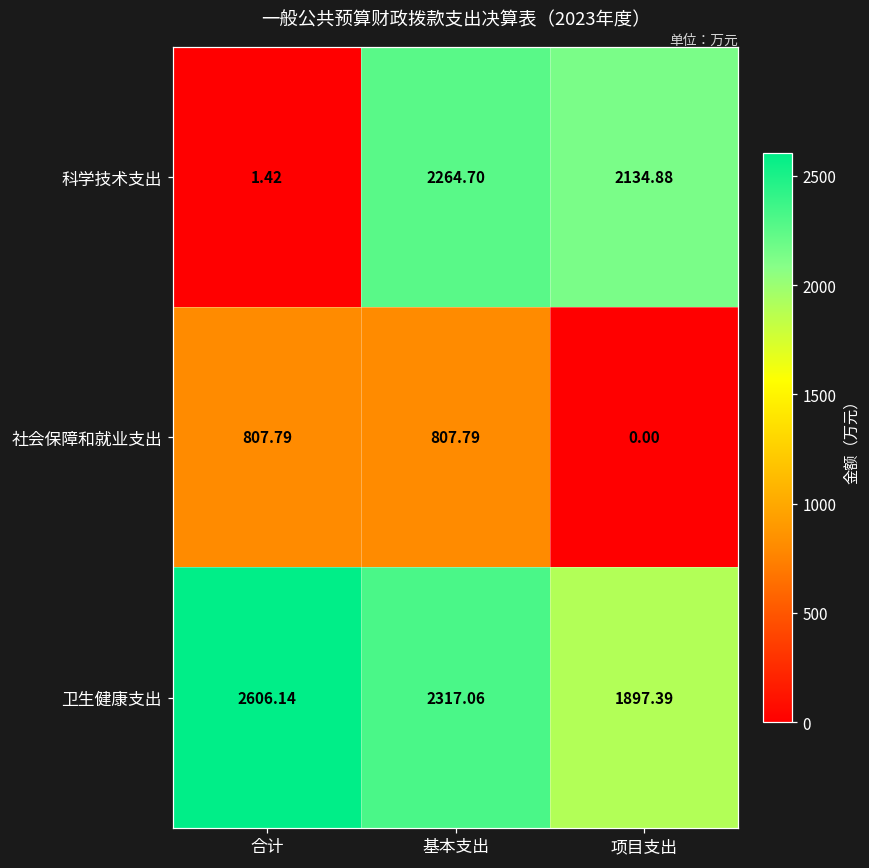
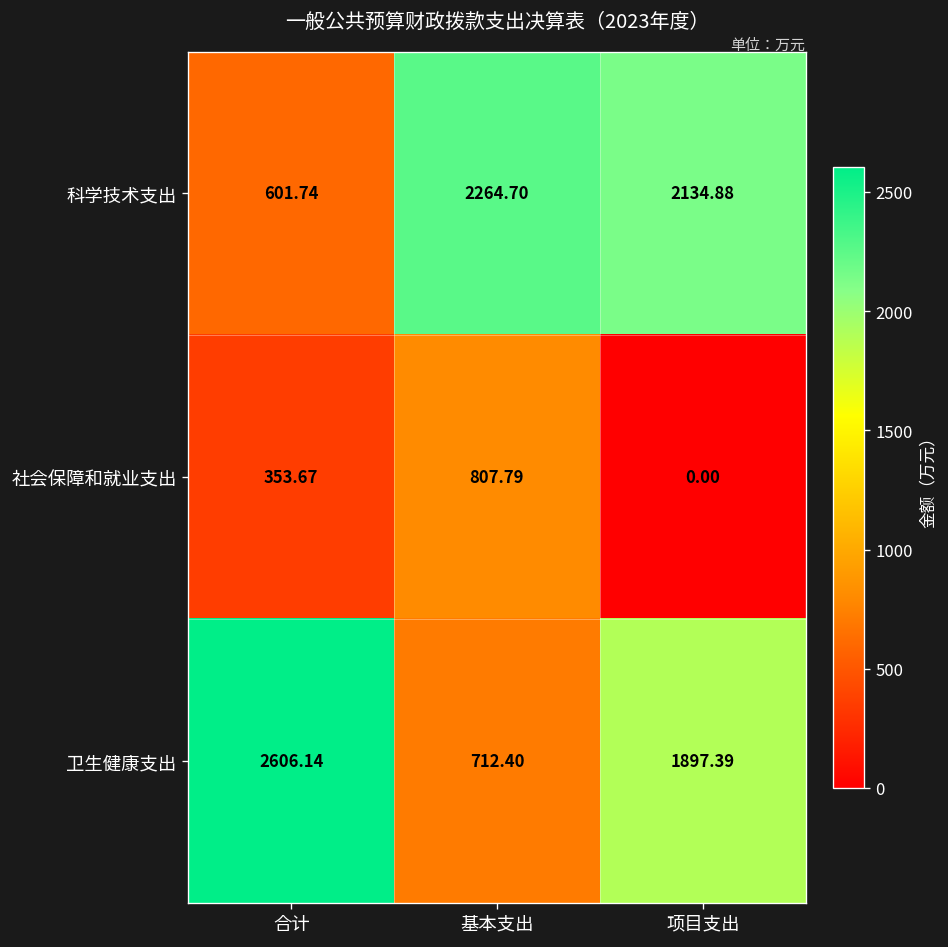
科学技术支出, 合计: 1.42 -> 601.74
社会保障和就业支出, 合计: 807.79 -> 353.67
卫生健康支出, 基本支出: 2317.06 -> 712.40
